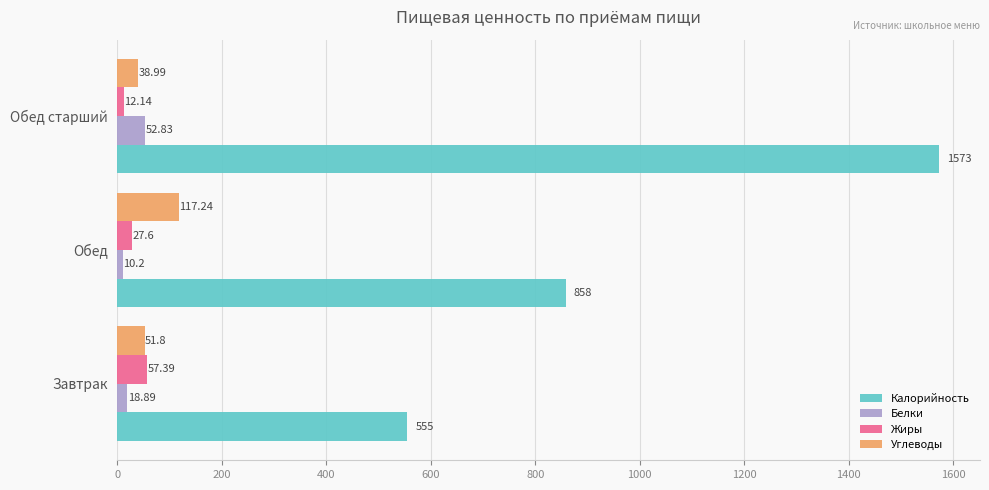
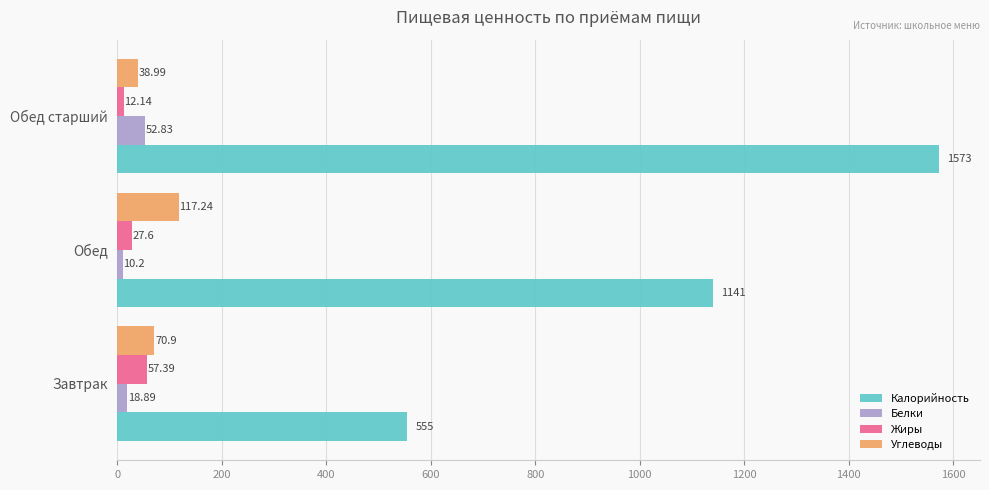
Калорийность, Обед: 858 -> 1141
Углеводы, Завтрак: 51.8 -> 70.9
